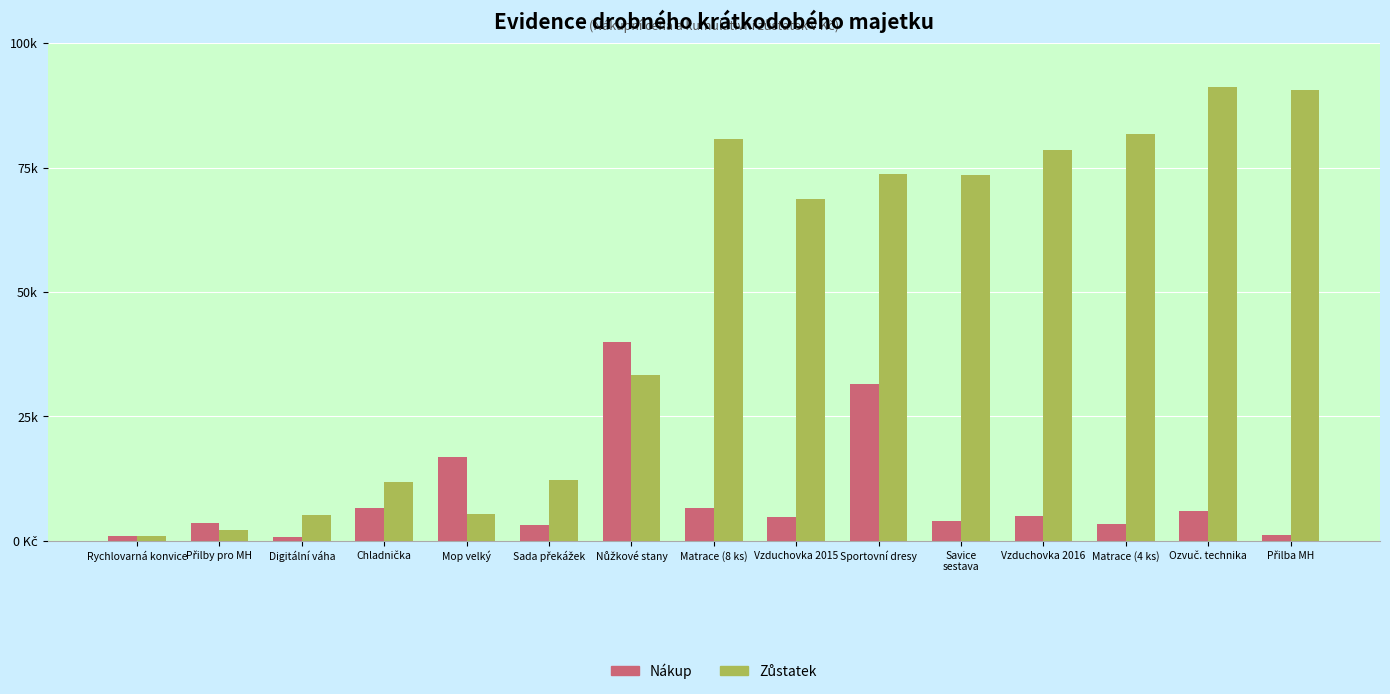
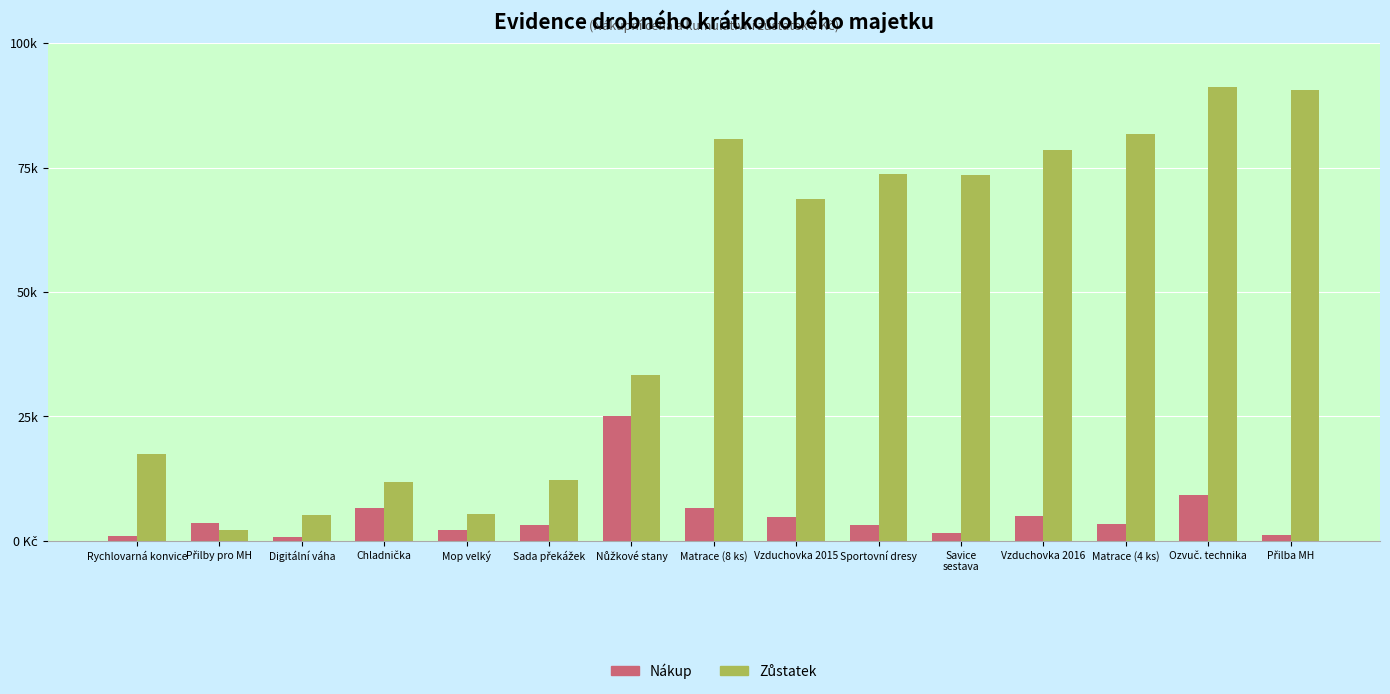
Zůstatek, Rychlovarná konvice: 1000 -> 17000
Nákup, Mop velký: 17000 -> 2000
Nákup, Nůžkové stany: 40000 -> 25000
Nákup, Sportovní dresy: 31000 -> 3000
Nákup, Savice sestava: 4000 -> 2000
Nákup, Ozvuč. technika: 6000 -> 9000
